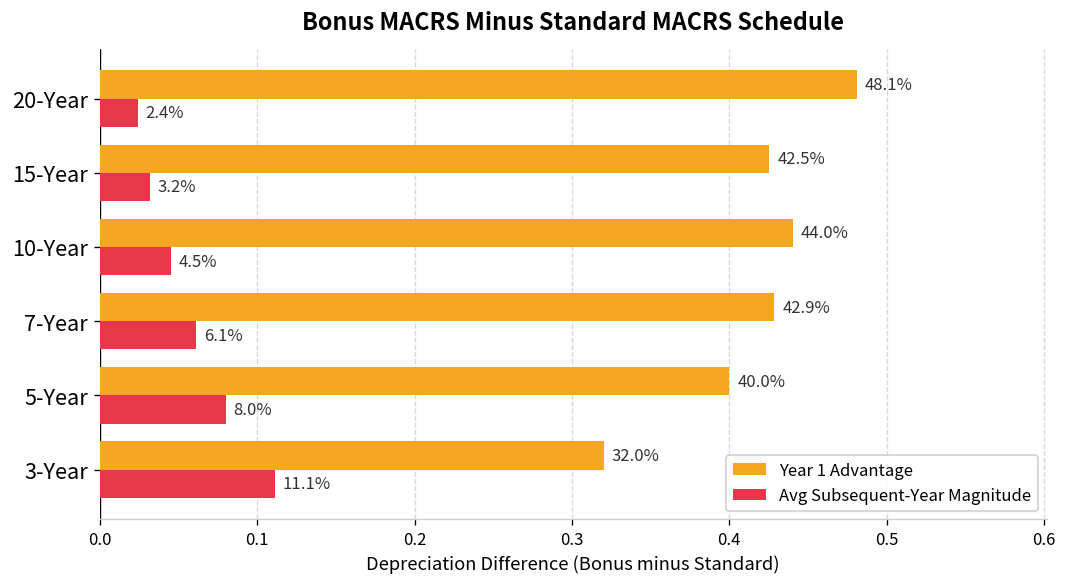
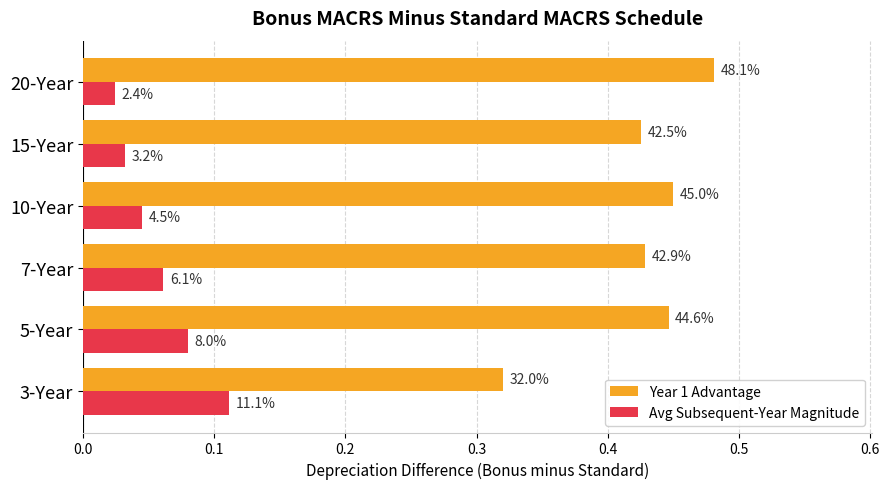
Year 1 Advantage, 10-Year: 44.0% -> 45.0%
Year 1 Advantage, 5-Year: 40.0% -> 44.6%
